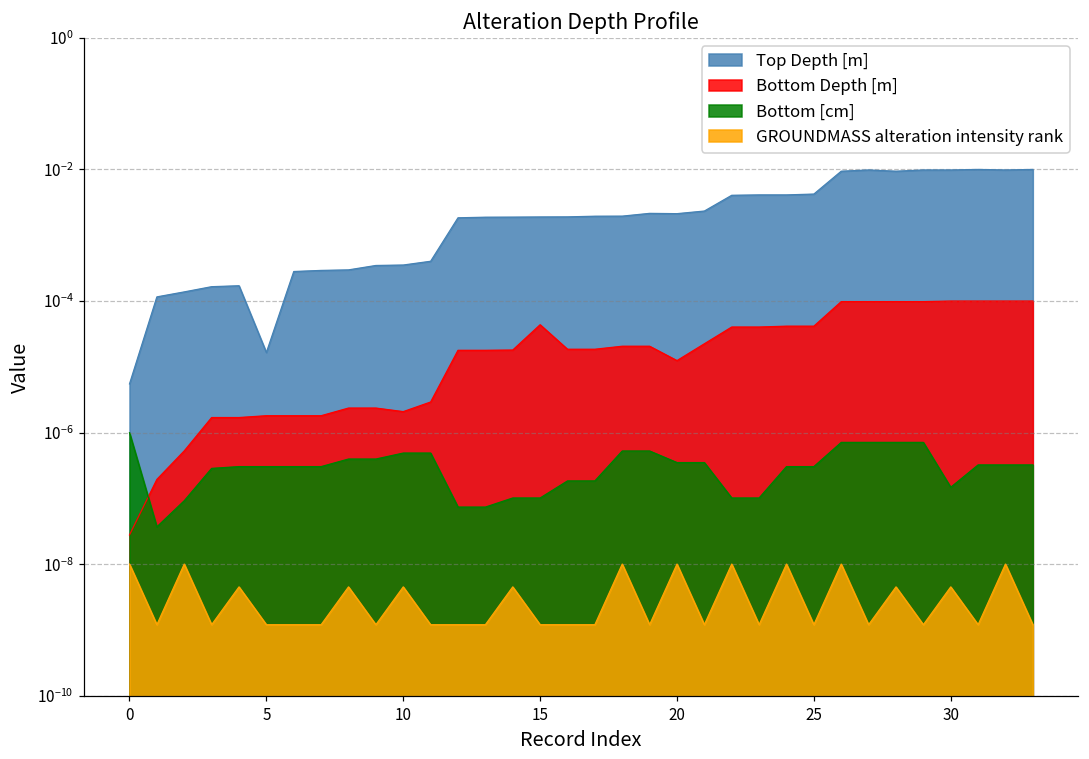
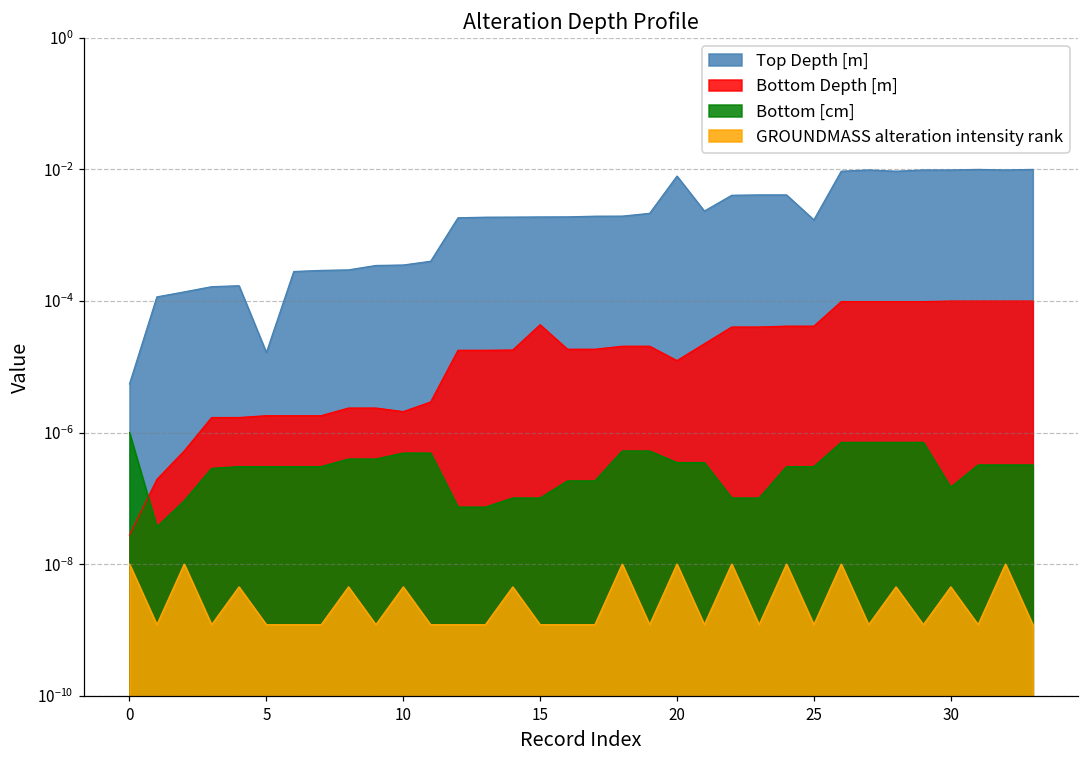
Top Depth [m], 20: 0.0021 -> 0.008
Top Depth [m], 25: 0.004 -> 0.0017
